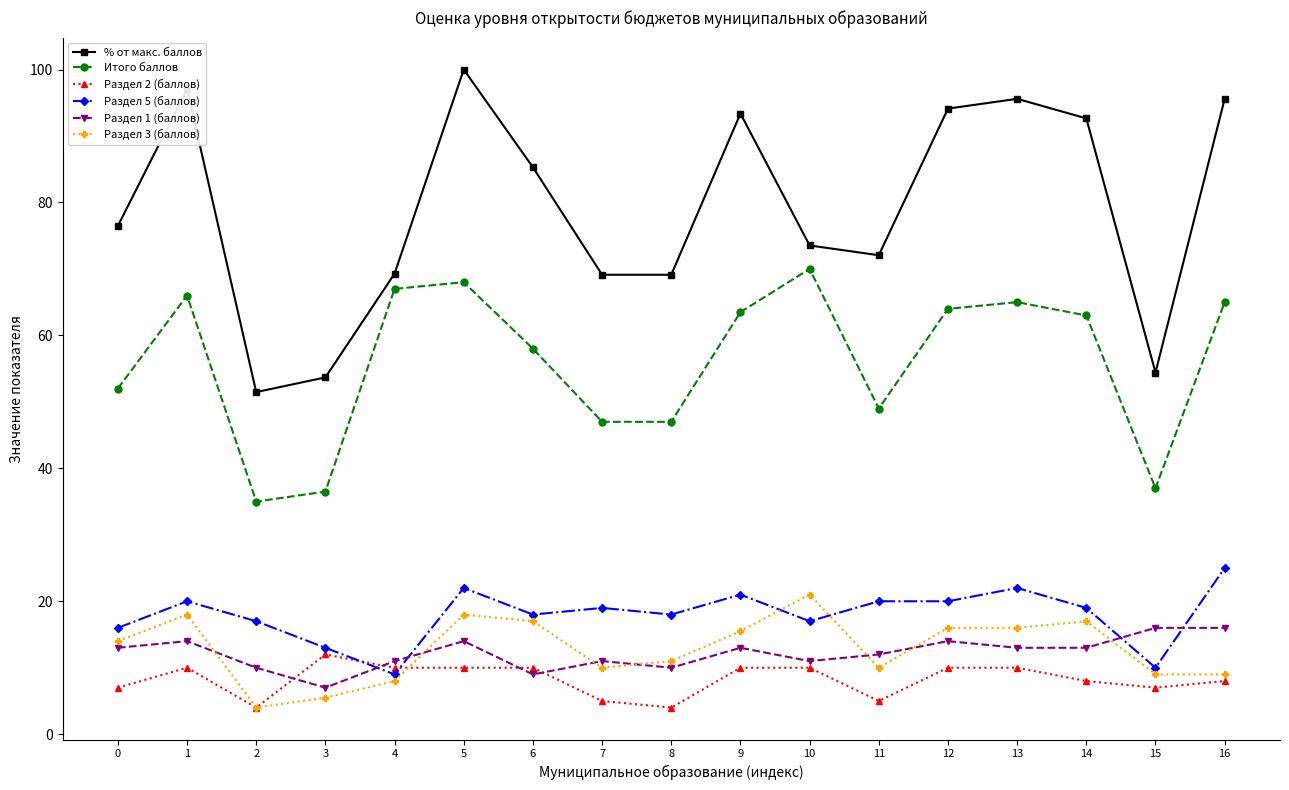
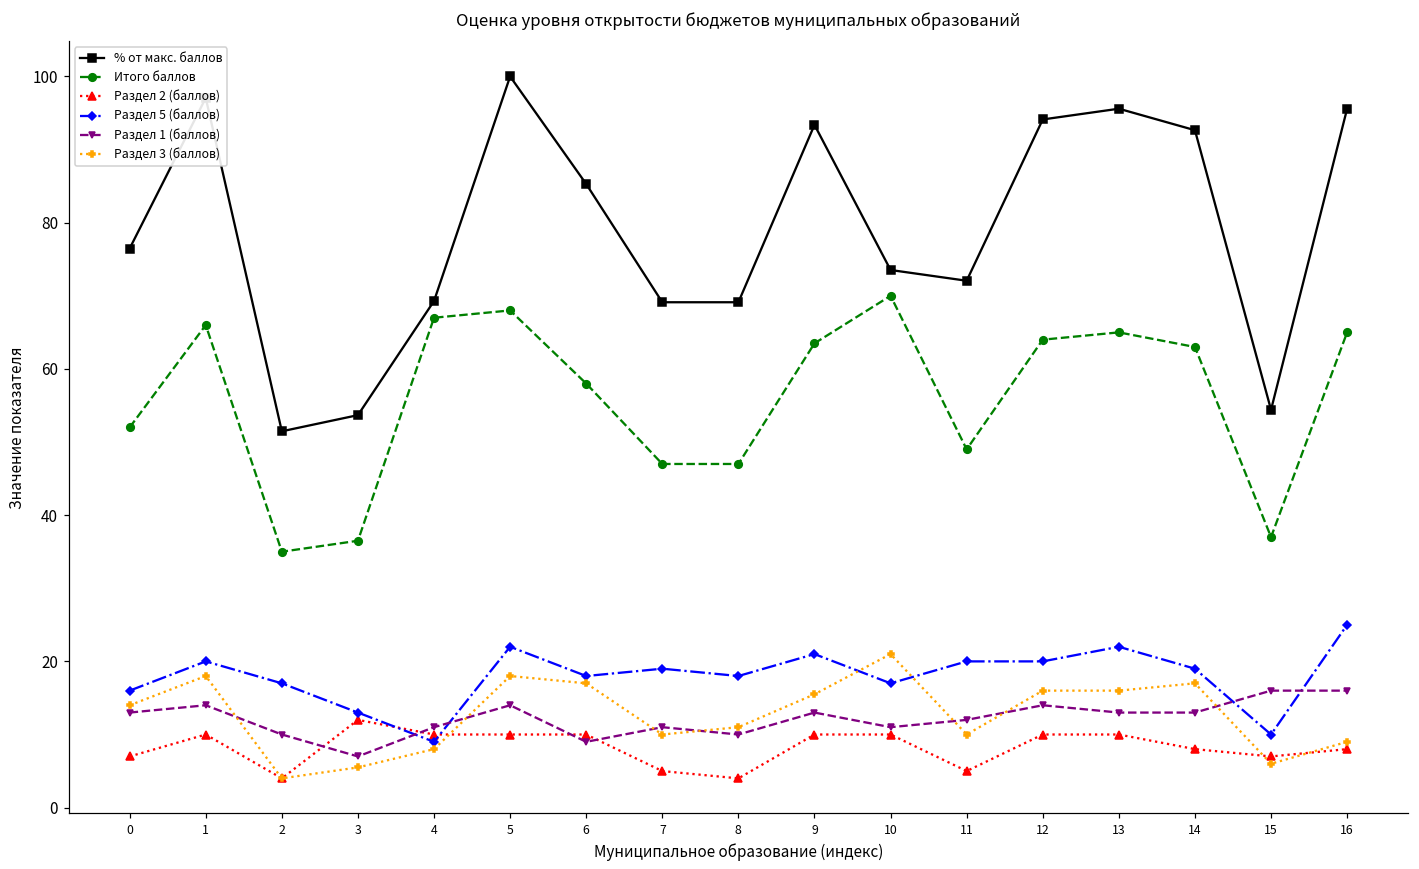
Раздел 3 (баллов), 15: 9 -> 6
